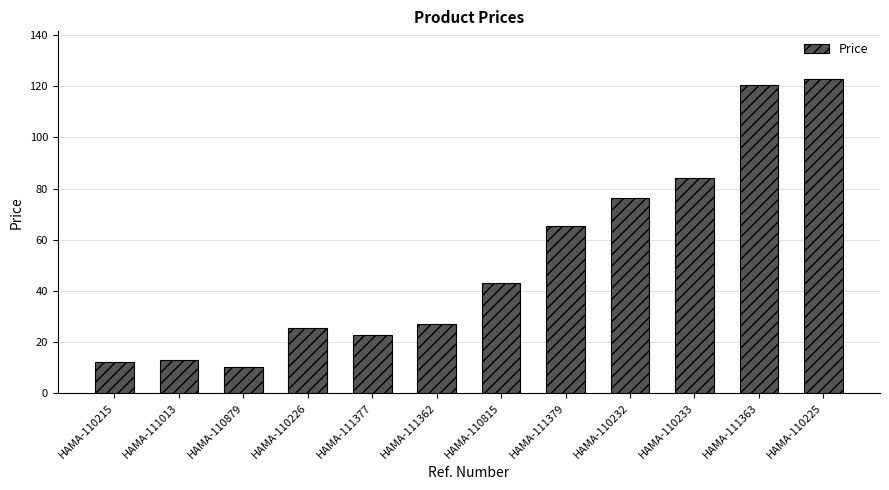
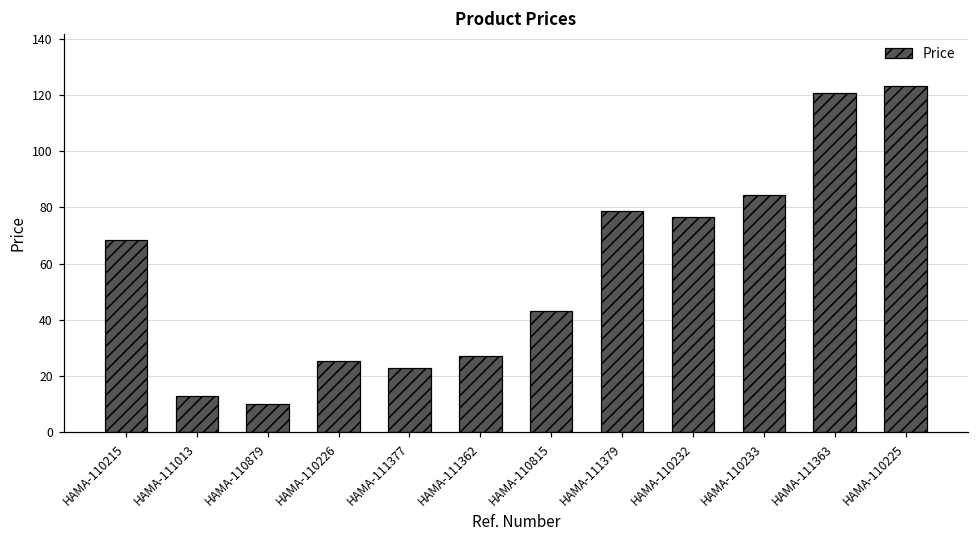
HAMA-110215: 12 -> 68
HAMA-111379: 65 -> 79
